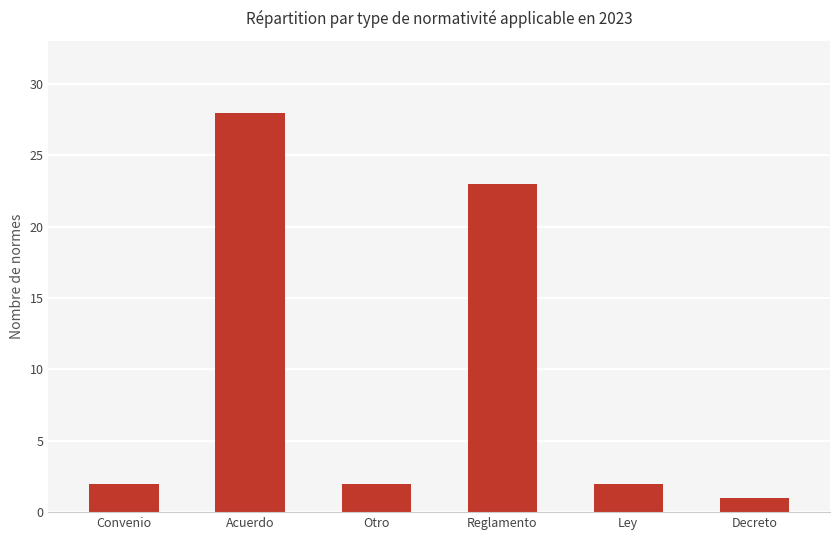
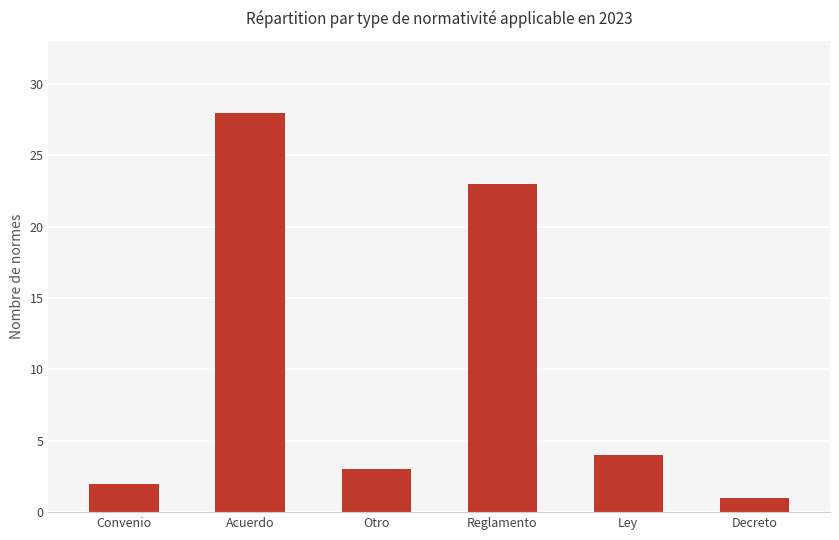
Otro: 2 -> 3
Ley: 2 -> 4
